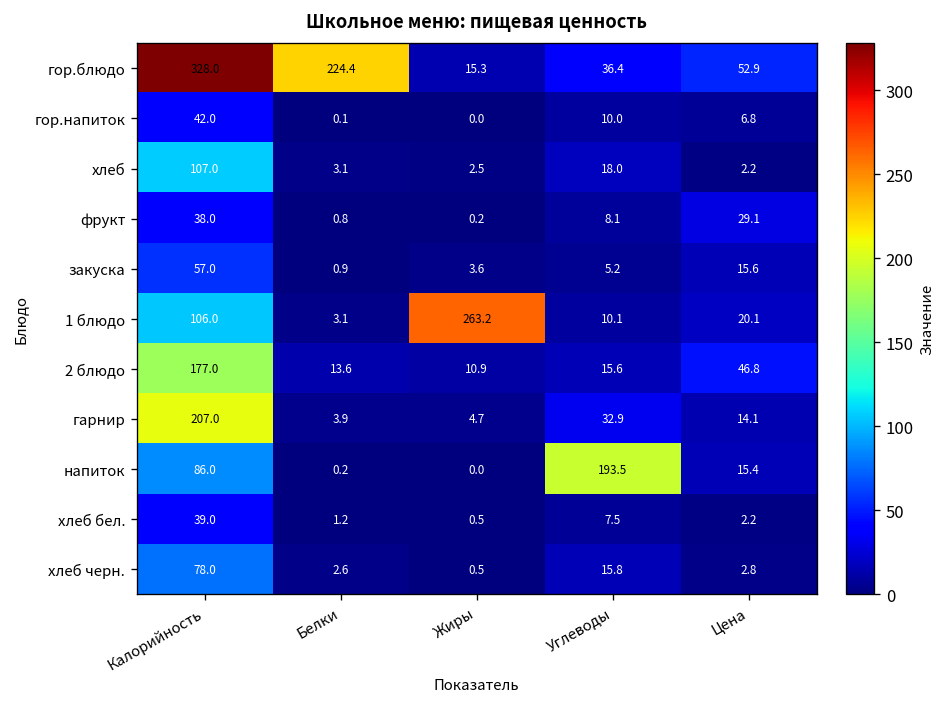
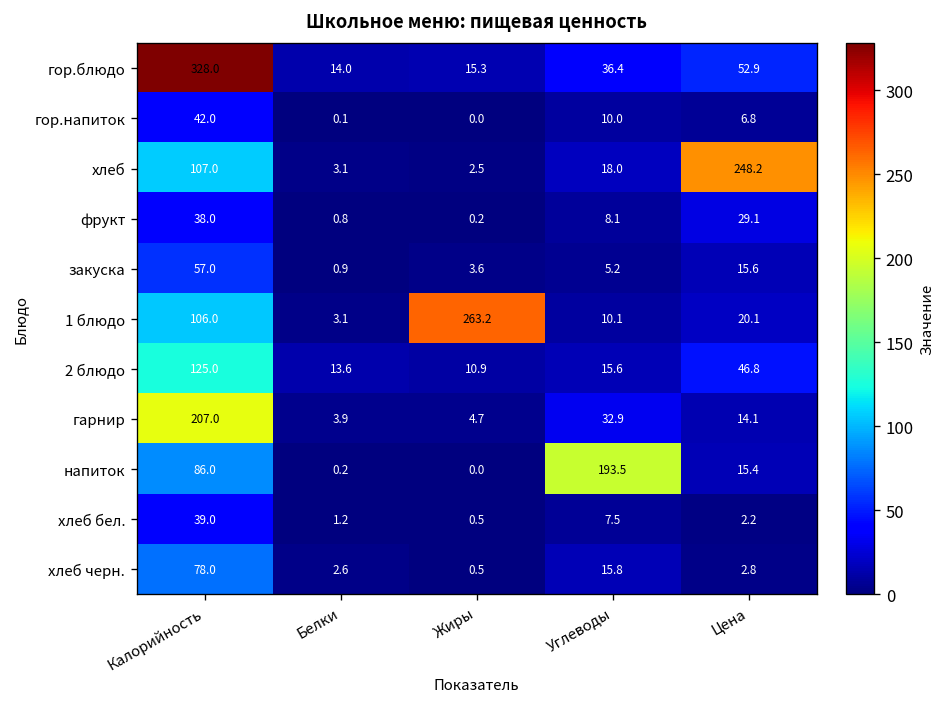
гор.блюдо, Белки: 224.4 -> 14.0
хлеб, Цена: 2.2 -> 248.2
2 блюдо, Калорийность: 177.0 -> 125.0
